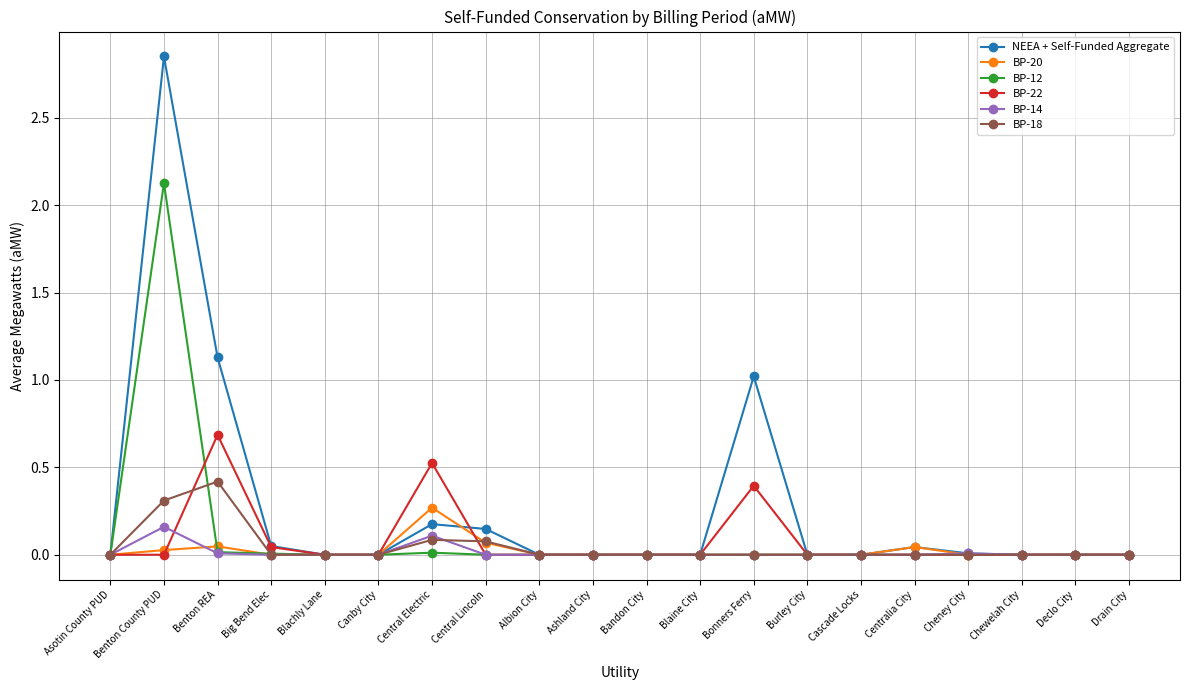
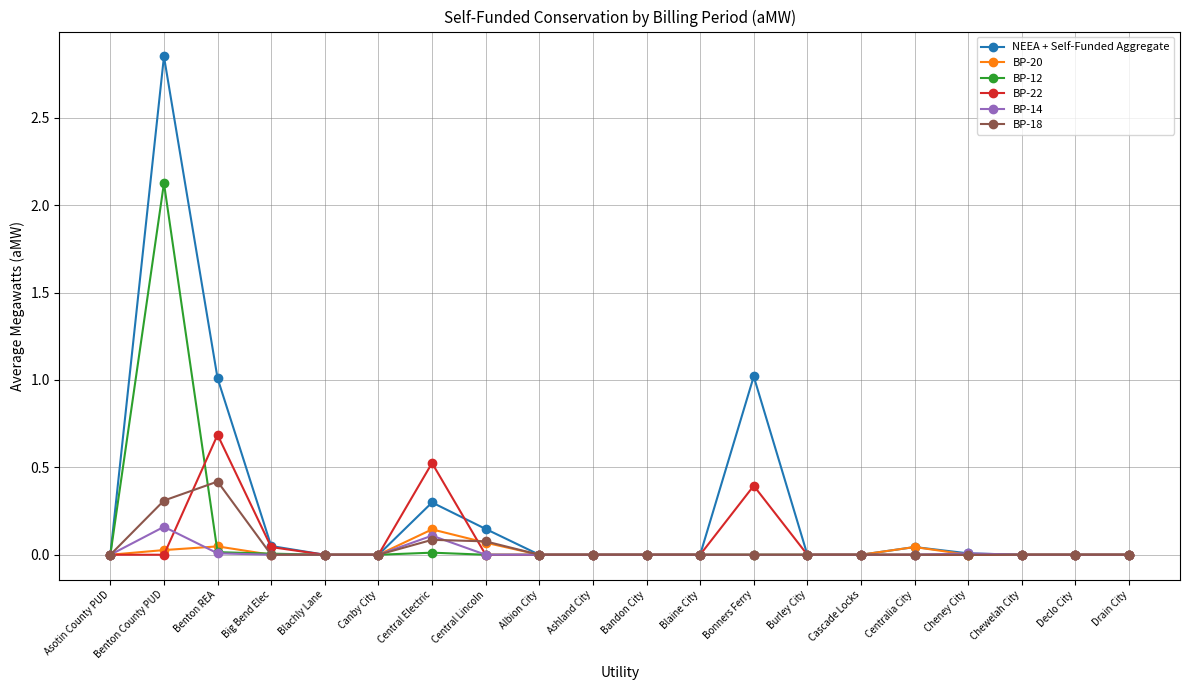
NEEA + Self-Funded Aggregate, Benton REA: 1.13 -> 1.01
NEEA + Self-Funded Aggregate, Central Electric: 0.18 -> 0.30
BP-20, Central Electric: 0.27 -> 0.15
